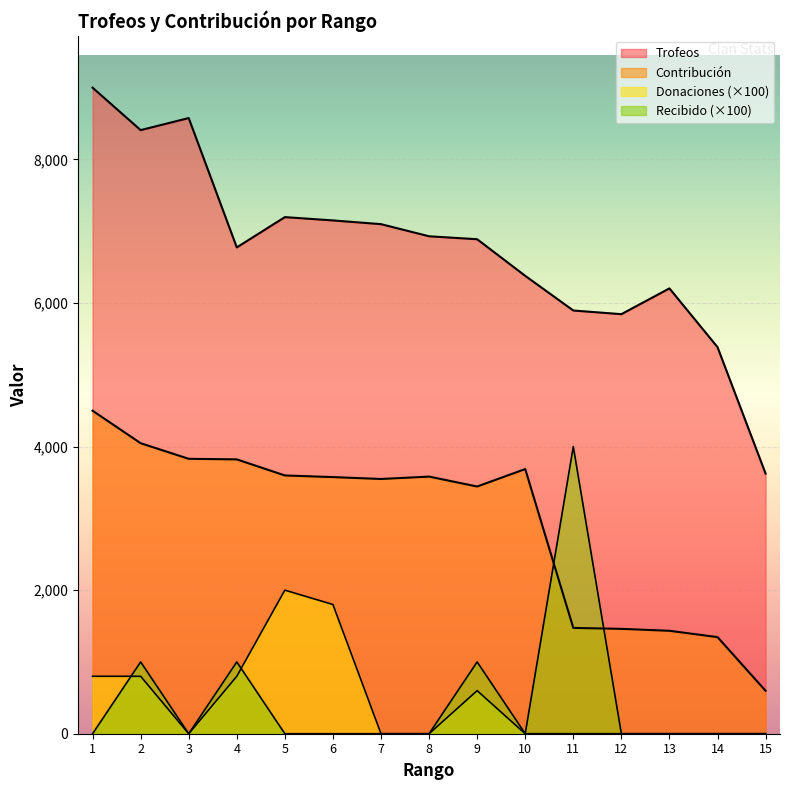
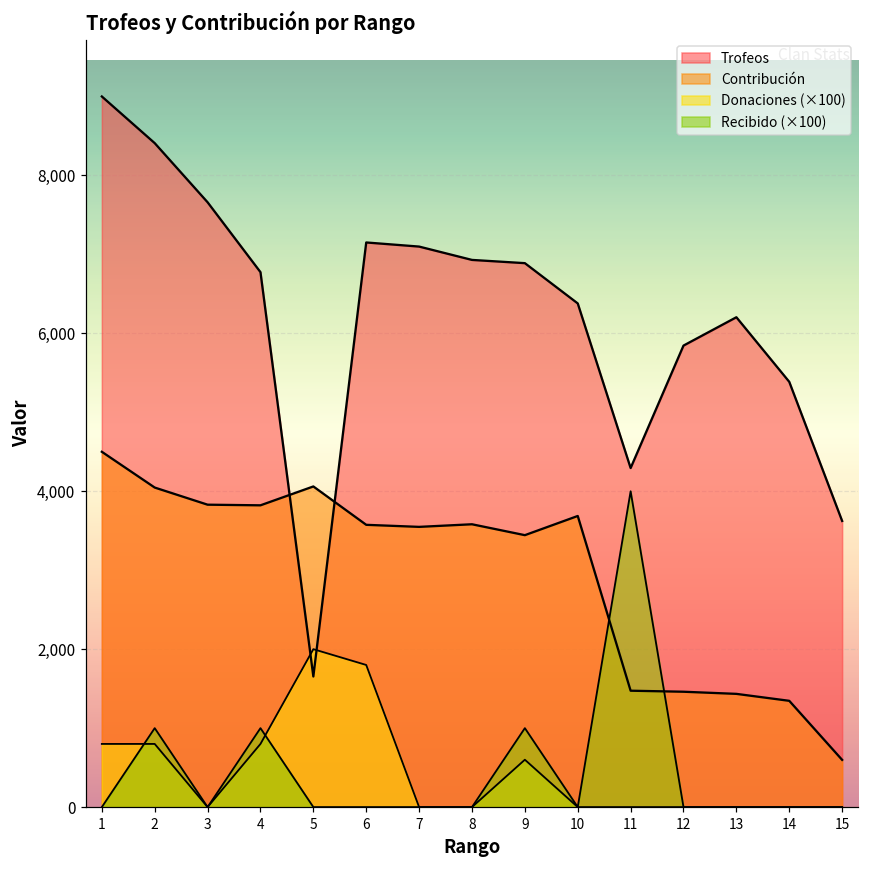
Trofeos, 3: 8,600 -> 7,700
Trofeos, 5: 7,200 -> 1,700
Contribución, 5: 3,600 -> 4,100
Trofeos, 11: 5,900 -> 4,300
